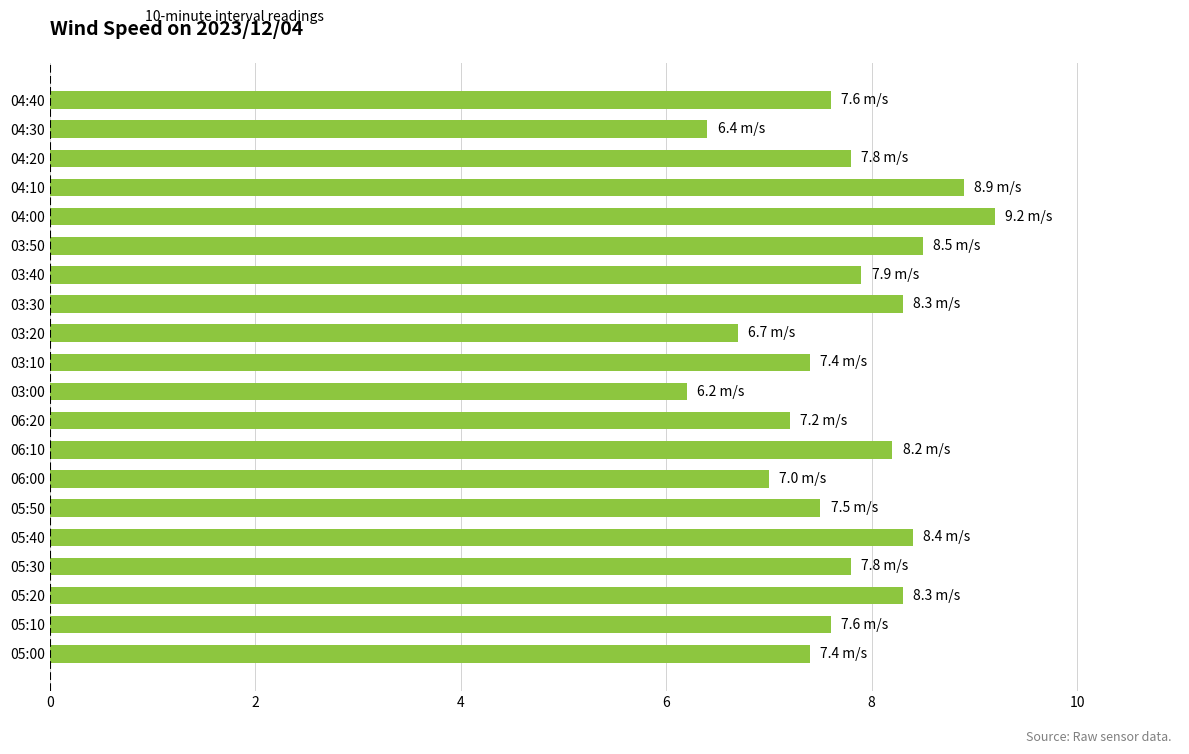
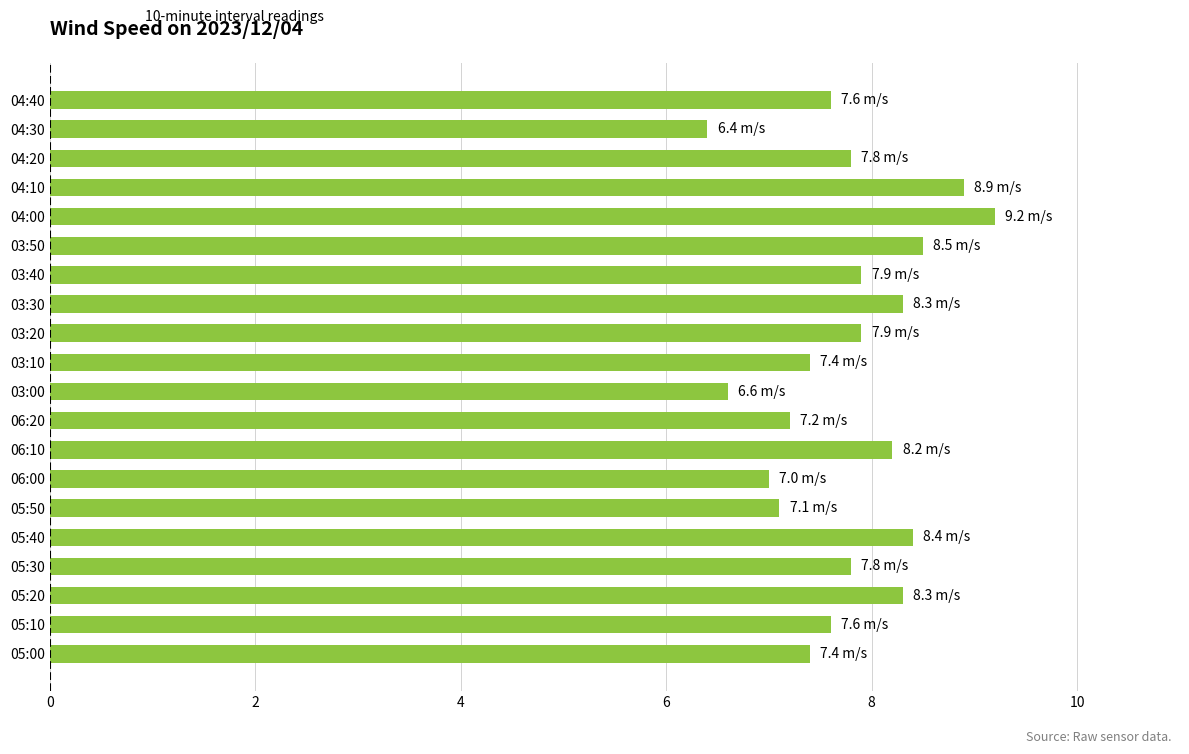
03:20: 6.7 -> 7.9
03:00: 6.2 -> 6.6
05:50: 7.5 -> 7.1
